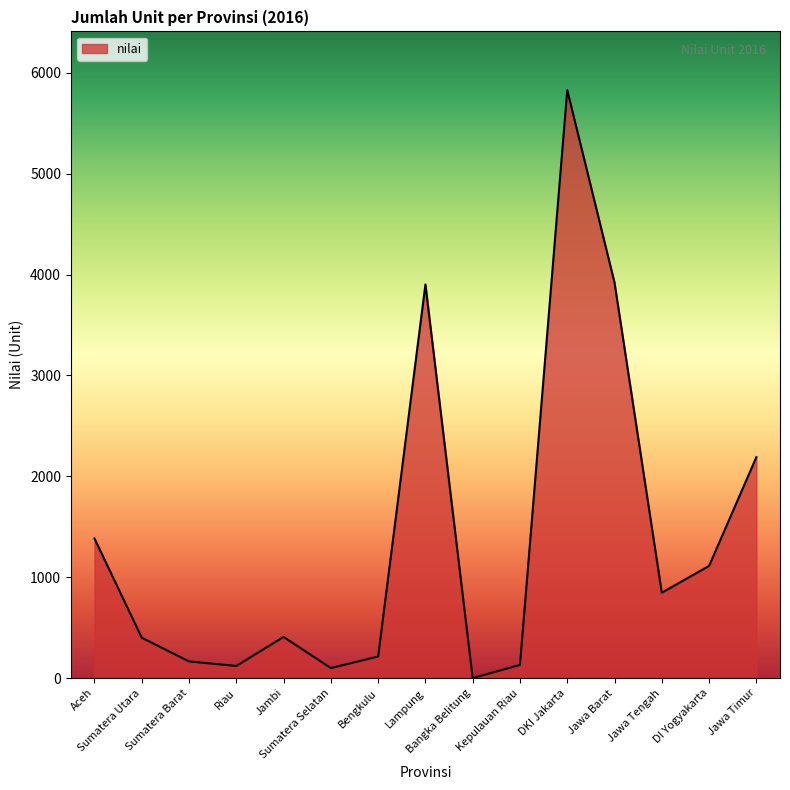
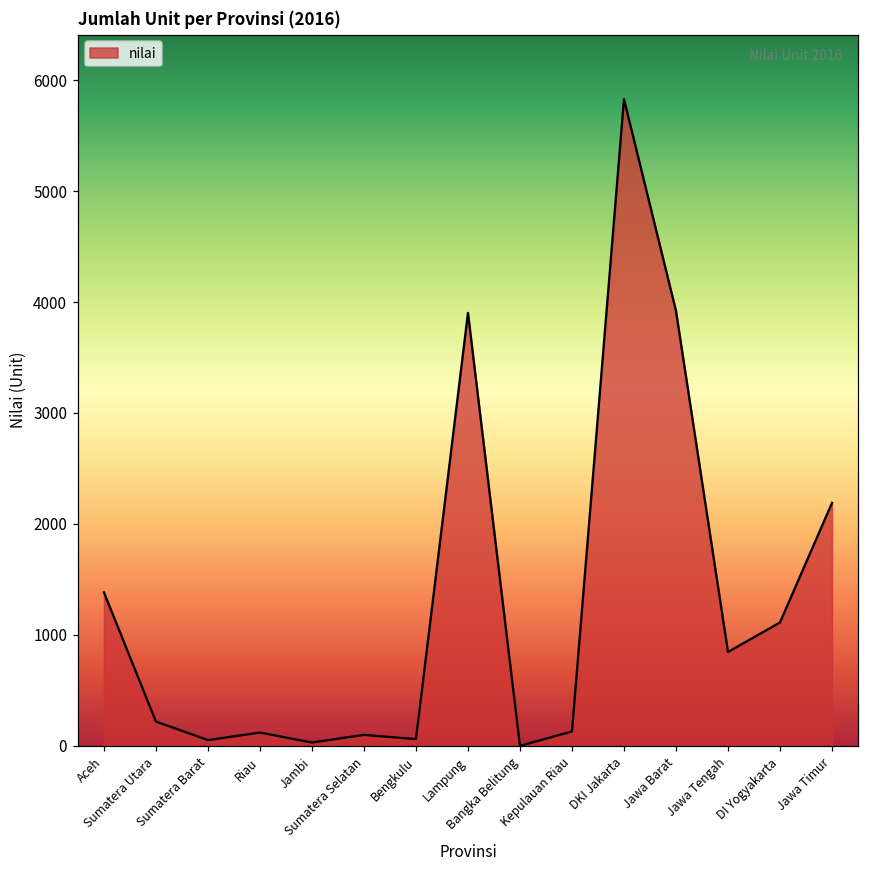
Sumatera Utara: 400 -> 220
Sumatera Barat: 170 -> 50
Jambi: 410 -> 30
Bengkulu: 210 -> 60
